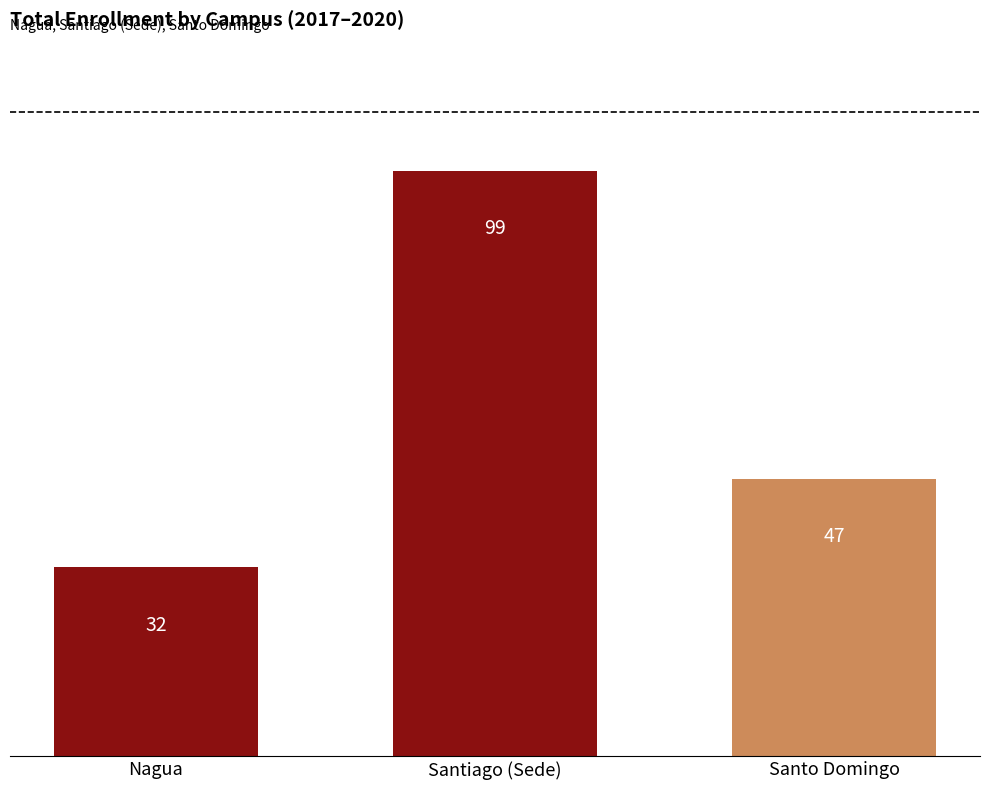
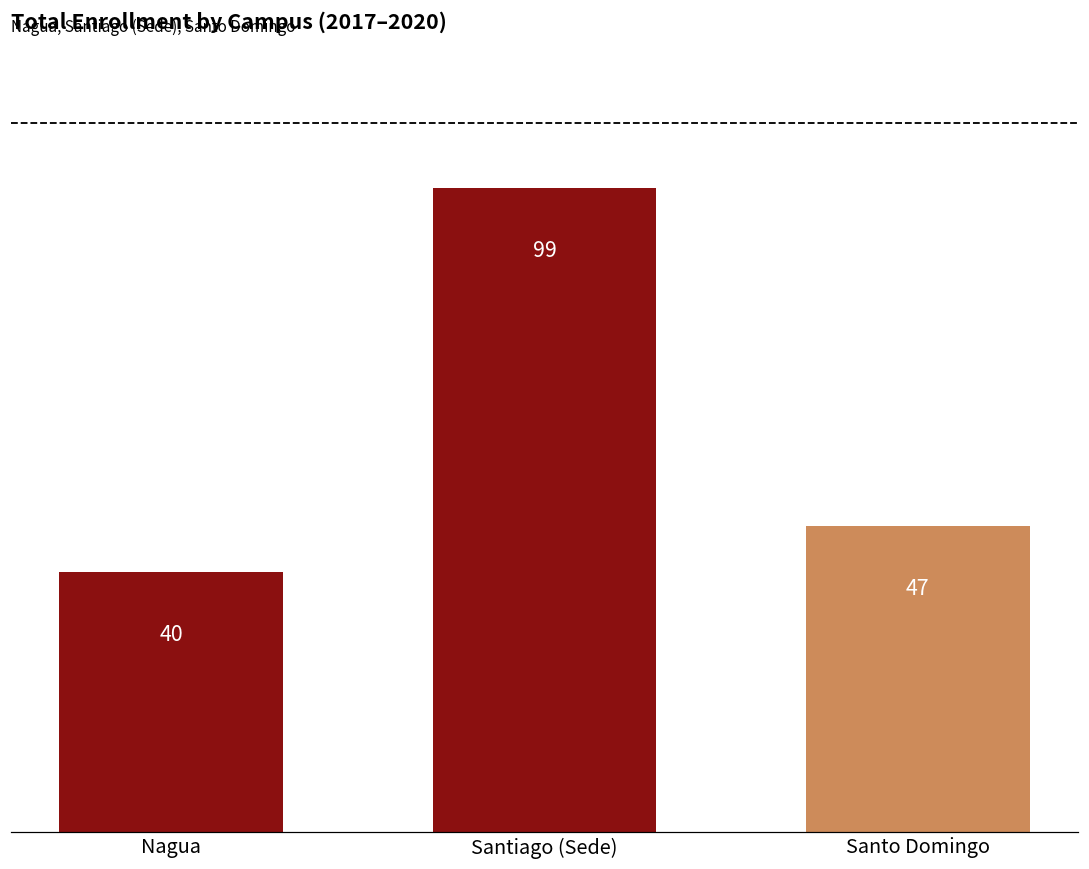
Nagua: 32 -> 40
